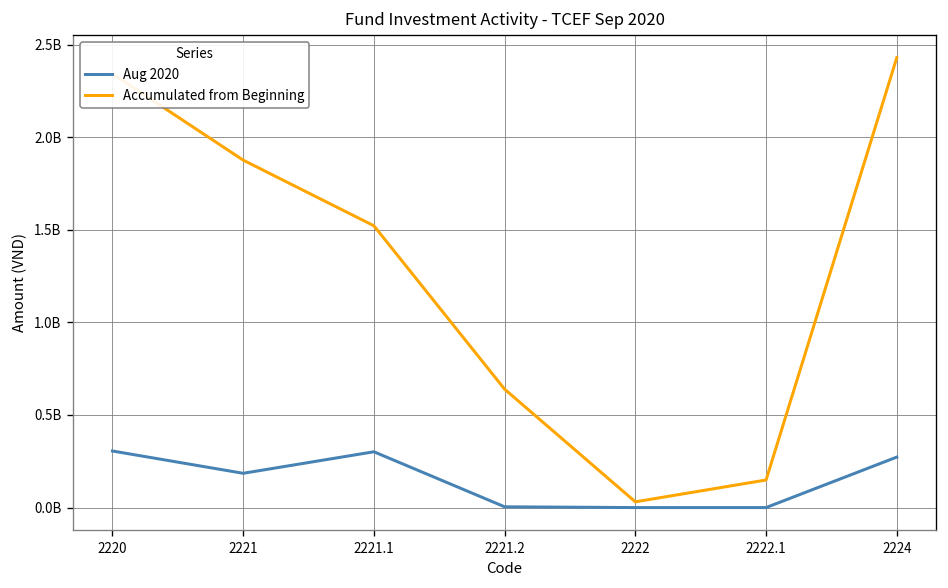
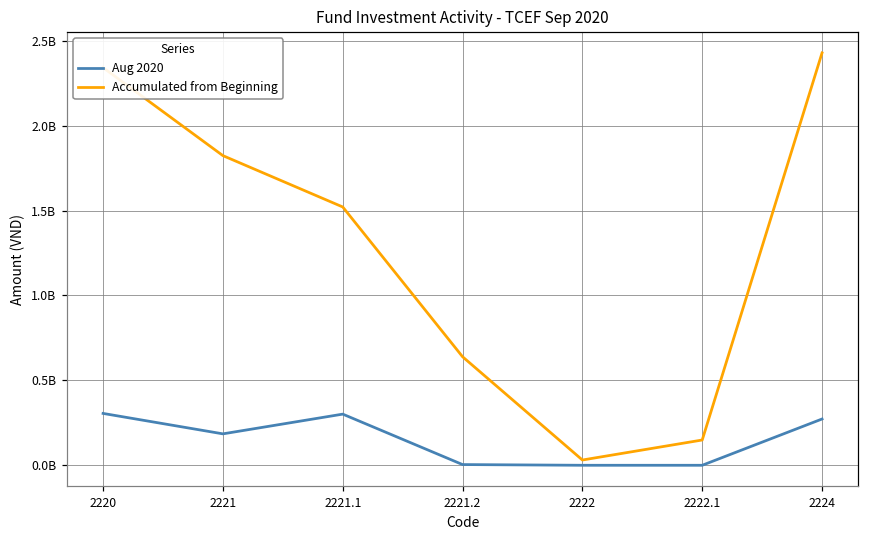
Accumulated from Beginning, 2221: 1880000000 -> 1820000000
